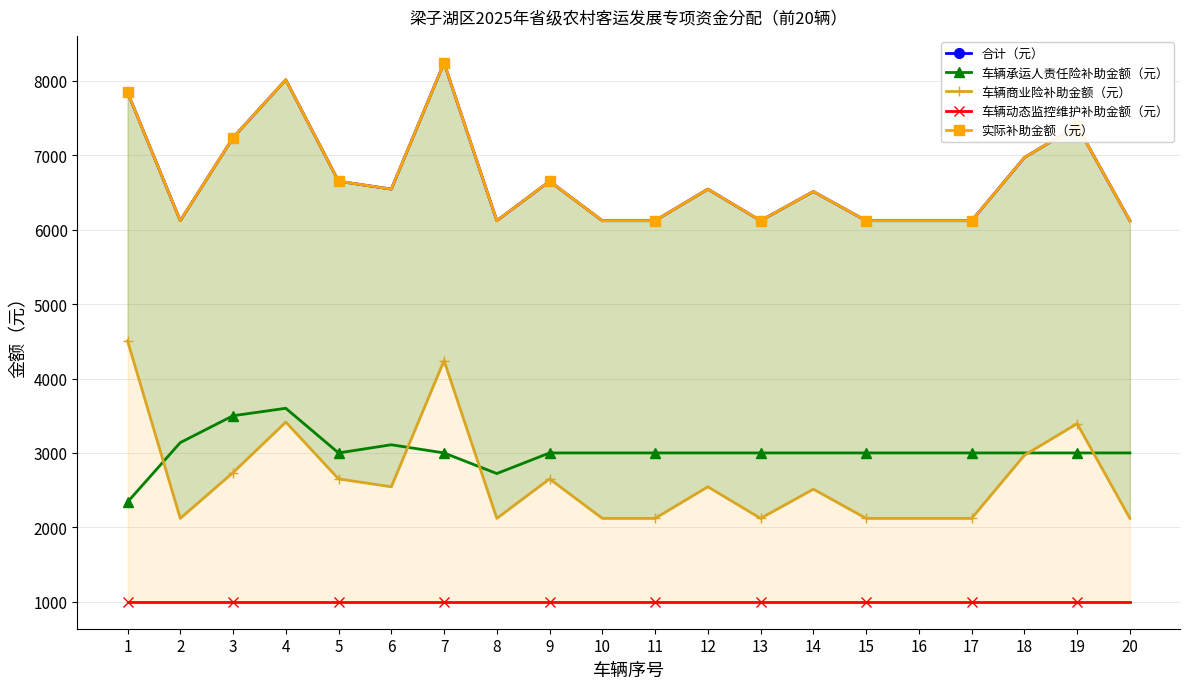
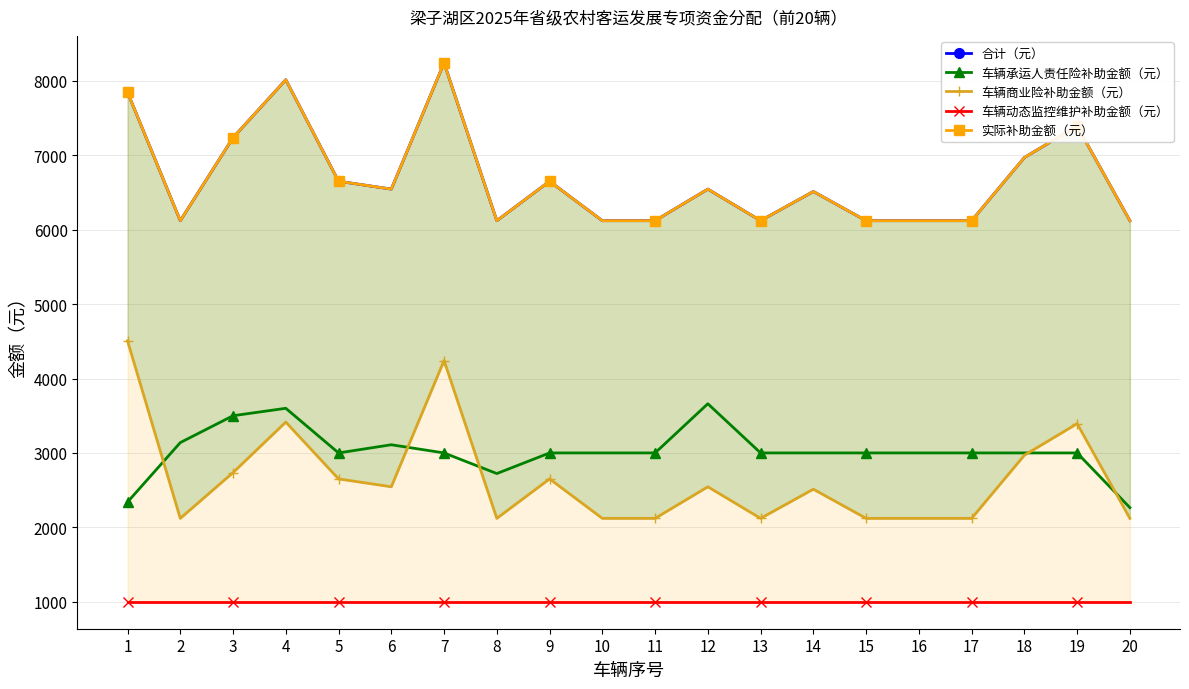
车辆承运人责任险补助金额（元）, 12: 3000 -> 3700
车辆承运人责任险补助金额（元）, 20: 3000 -> 2300
